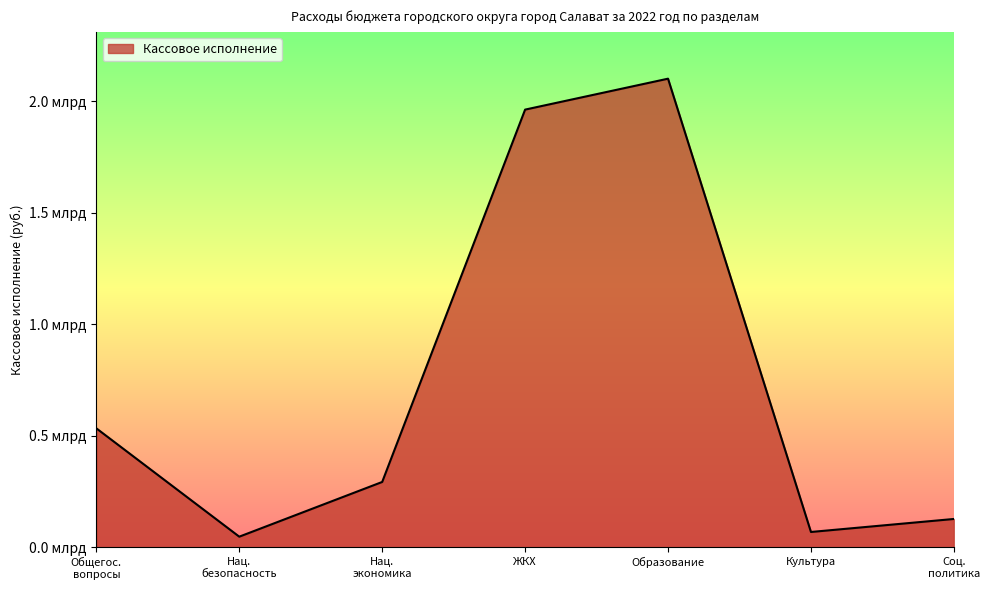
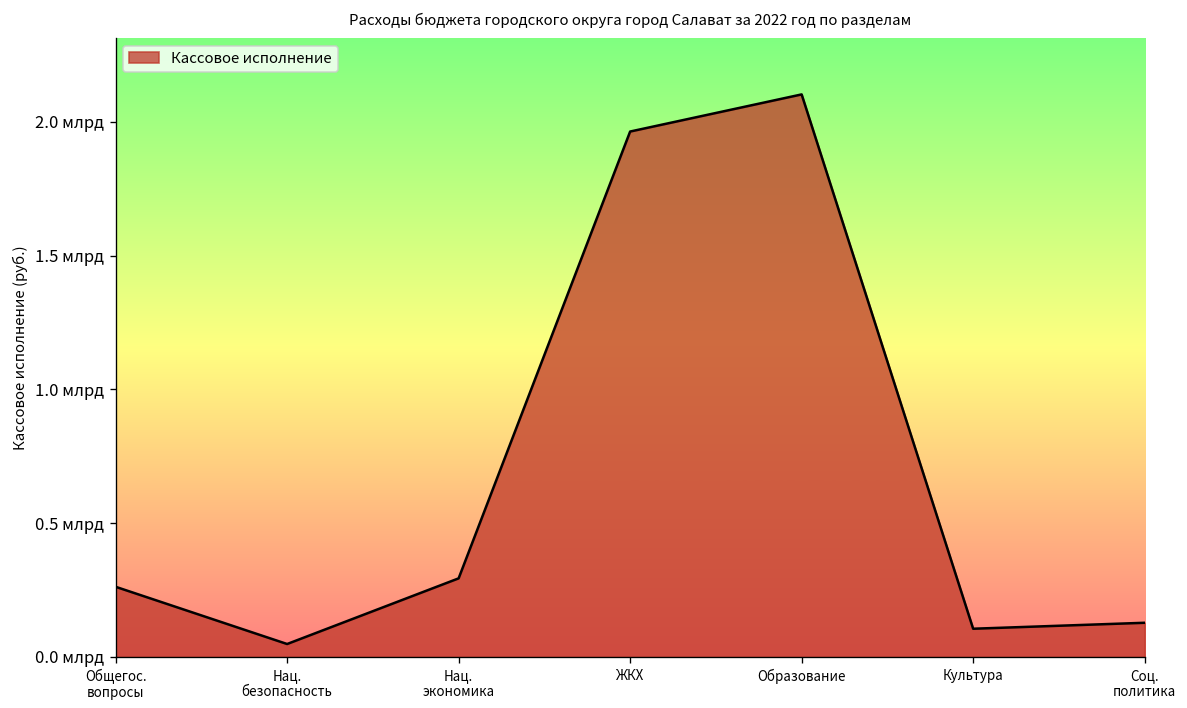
Общегос. вопросы: 0.53 млрд -> 0.26 млрд
Культура: 0.07 млрд -> 0.11 млрд
